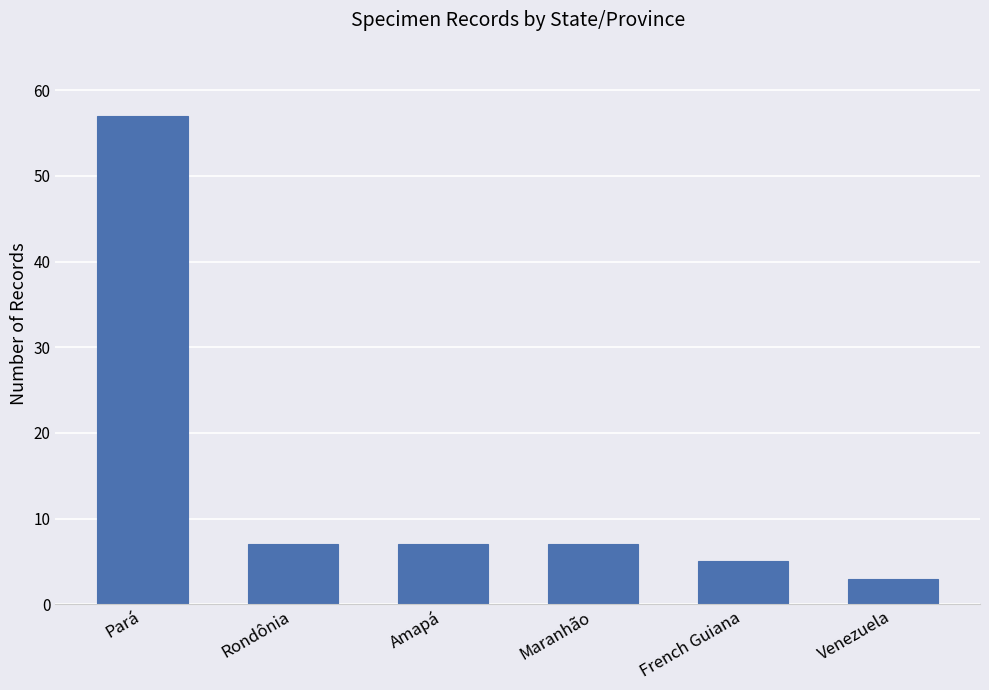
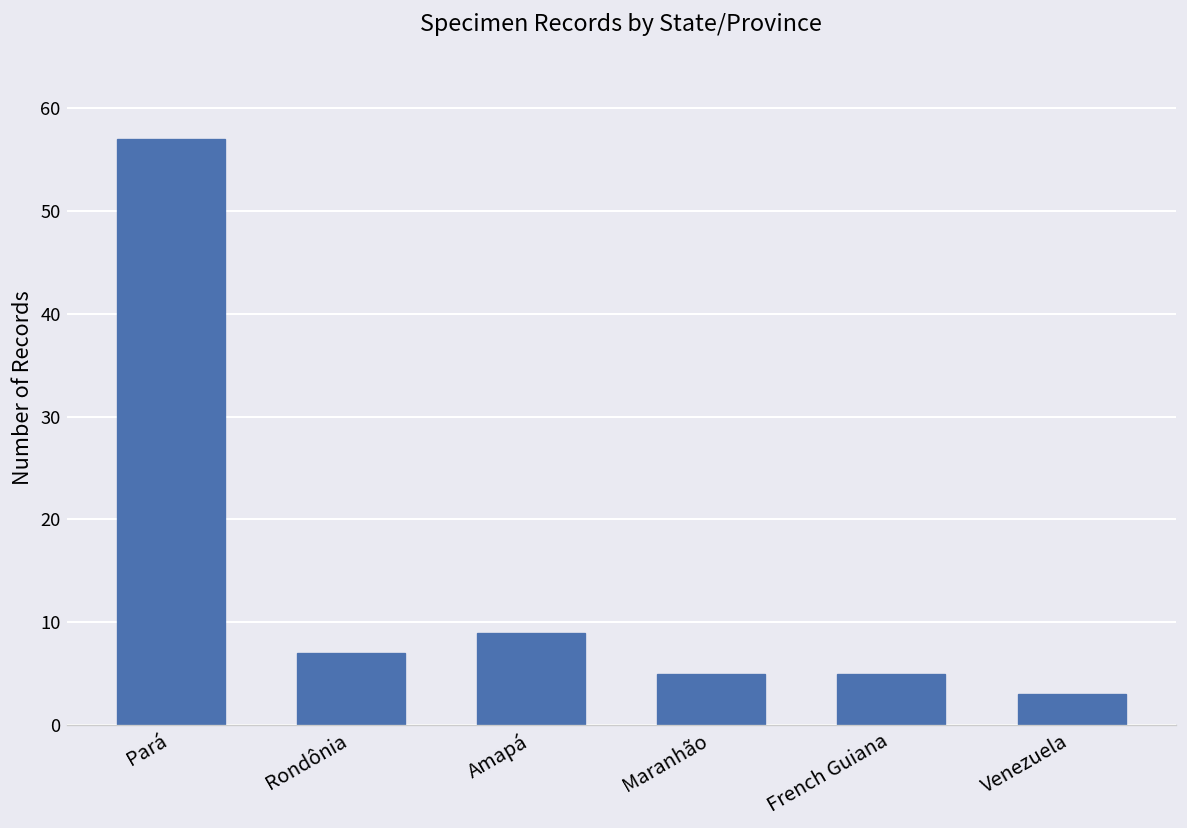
Amapá: 7 -> 9
Maranhão: 7 -> 5
